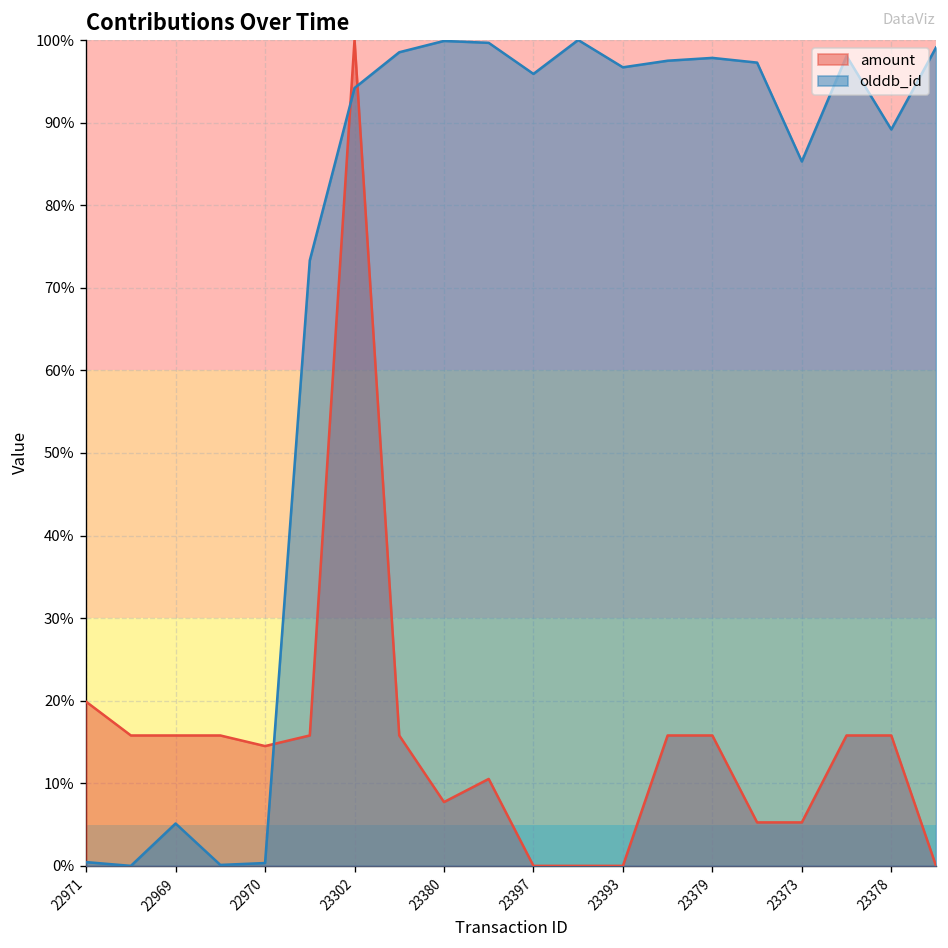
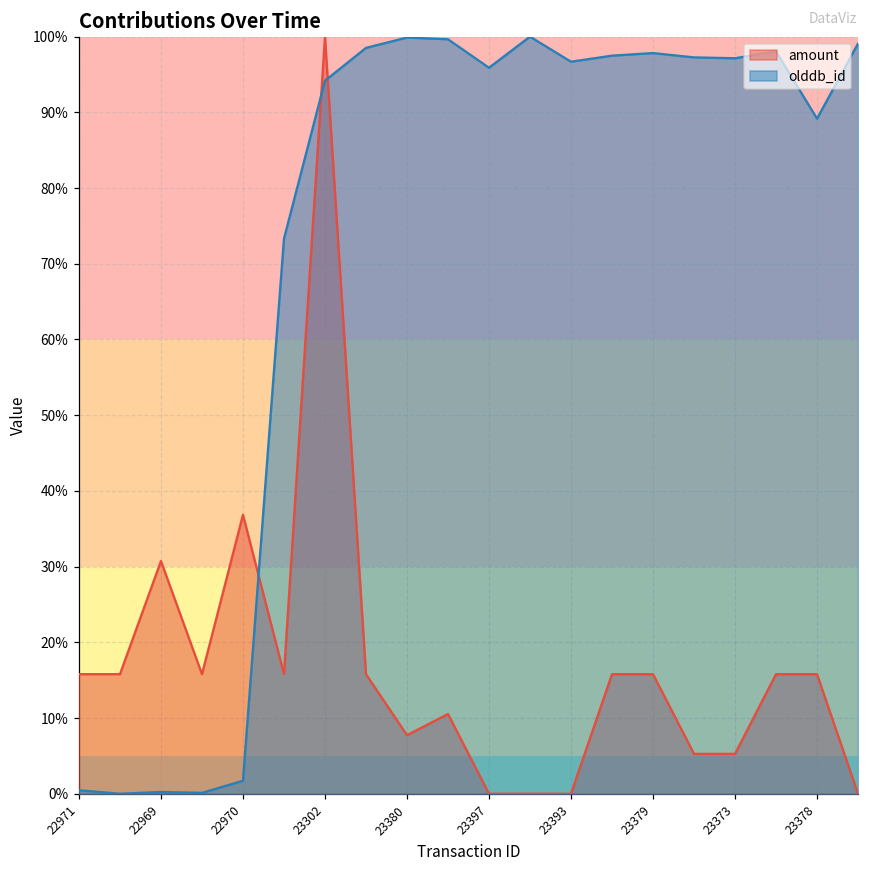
amount, 22971: 20% -> 16%
amount, 22969: 16% -> 31%
olddb_id, 22969: 5% -> 0%
amount, 22970: 15% -> 37%
olddb_id, 22970: 0% -> 2%
olddb_id, 23373: 85% -> 97%
